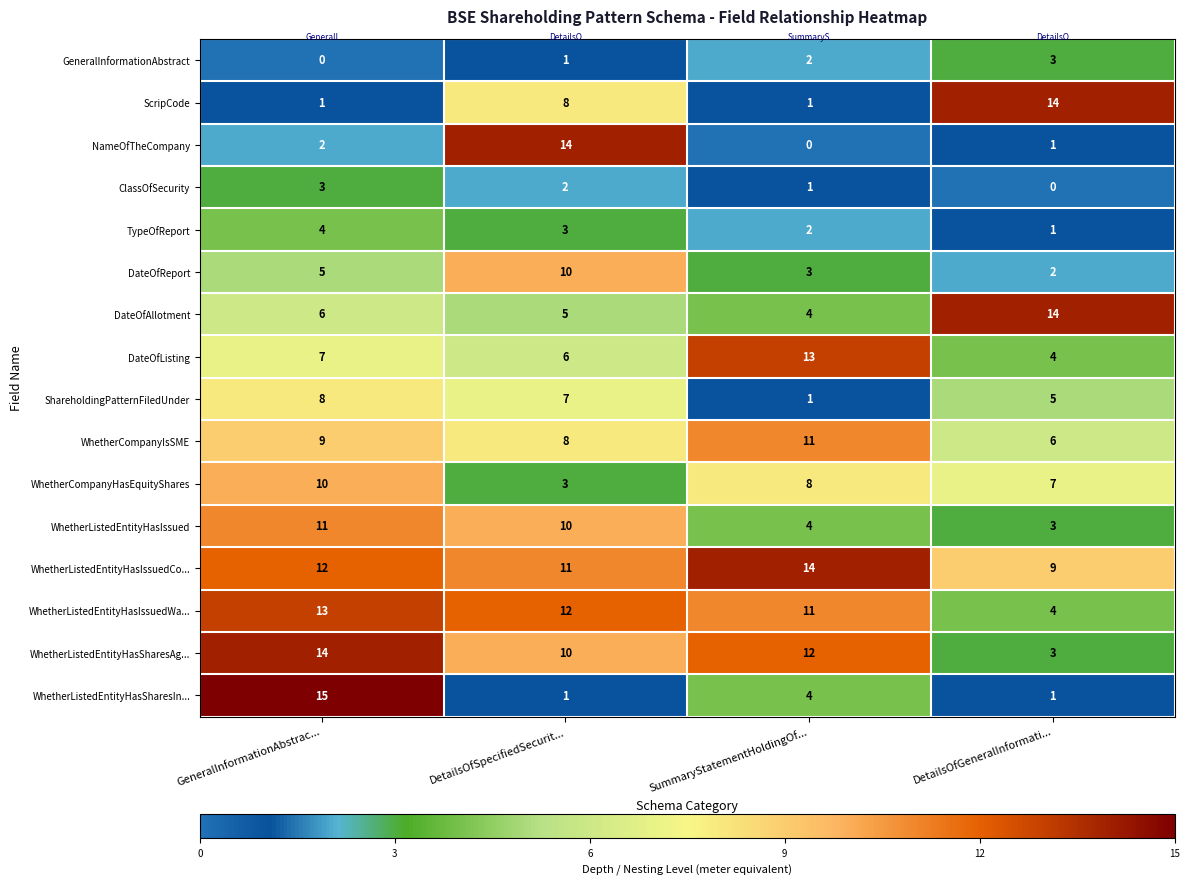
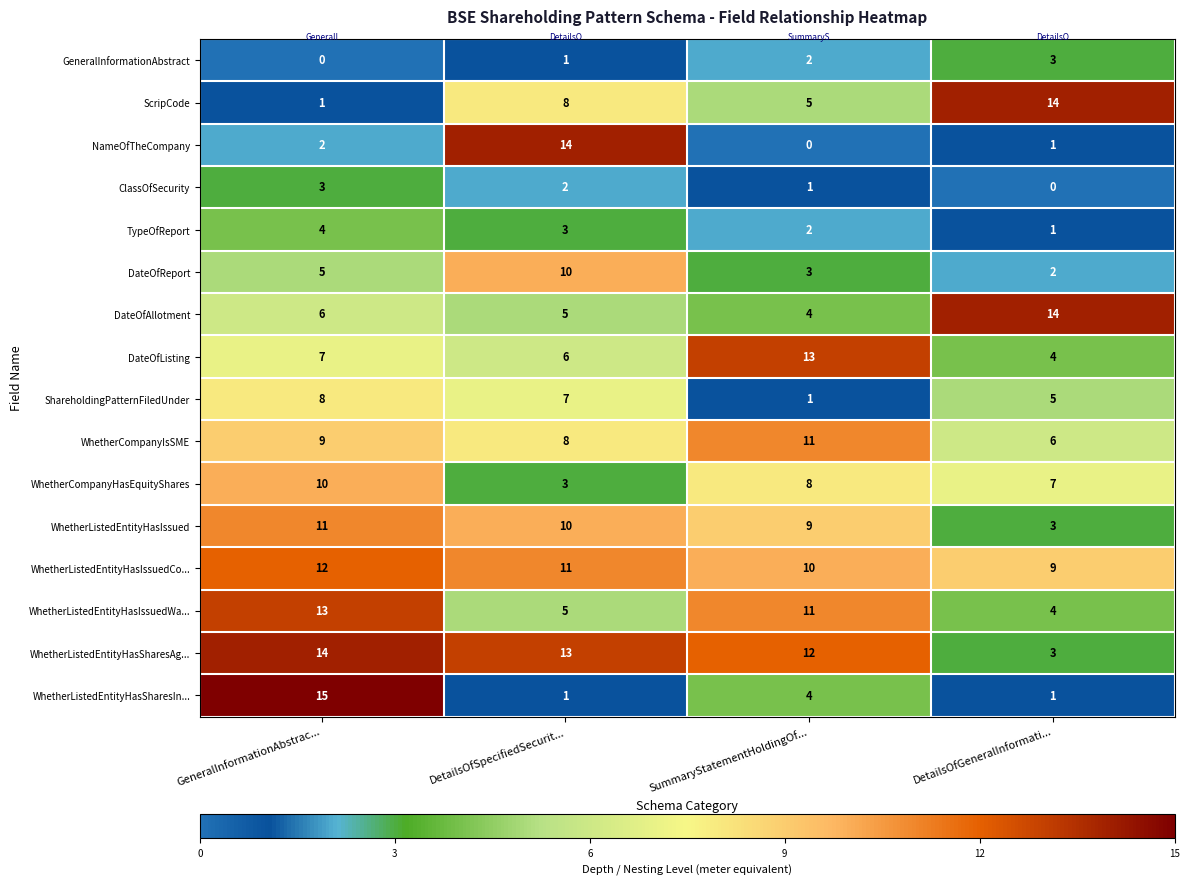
ScripCode, SummaryStatementHoldingOf...: 1 -> 5
WhetherListedEntityHasIssued, SummaryStatementHoldingOf...: 4 -> 9
WhetherListedEntityHasIssuedCo..., SummaryStatementHoldingOf...: 14 -> 10
WhetherListedEntityHasIssuedWa..., DetailsOfSpecifiedSecurit...: 12 -> 5
WhetherListedEntityHasSharesAg..., DetailsOfSpecifiedSecurit...: 10 -> 13
